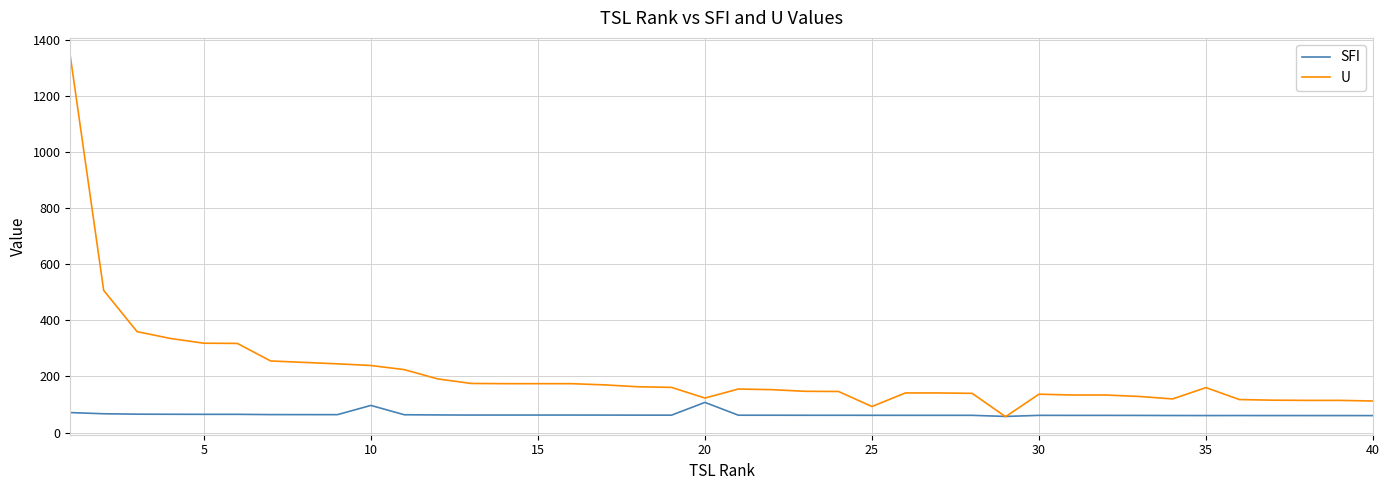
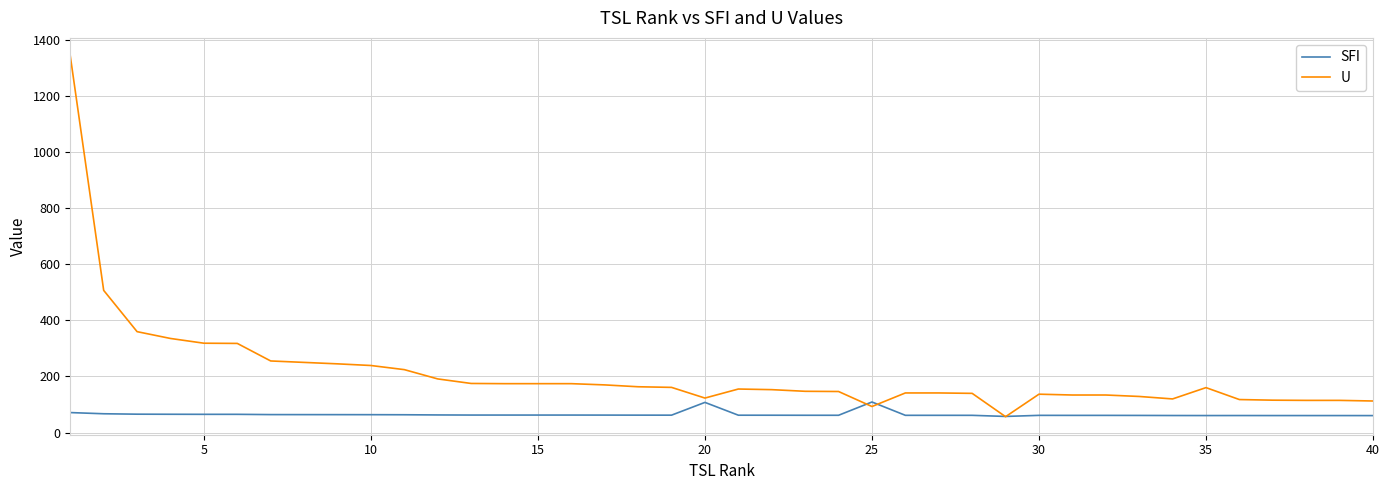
SFI, 10: 100 -> 60
SFI, 25: 60 -> 110
